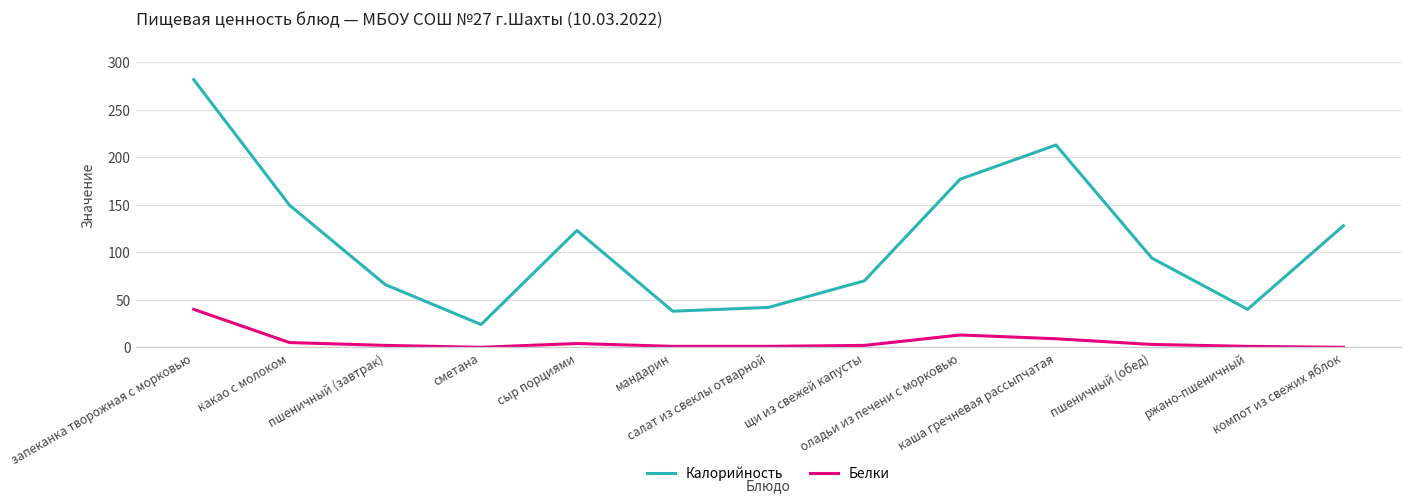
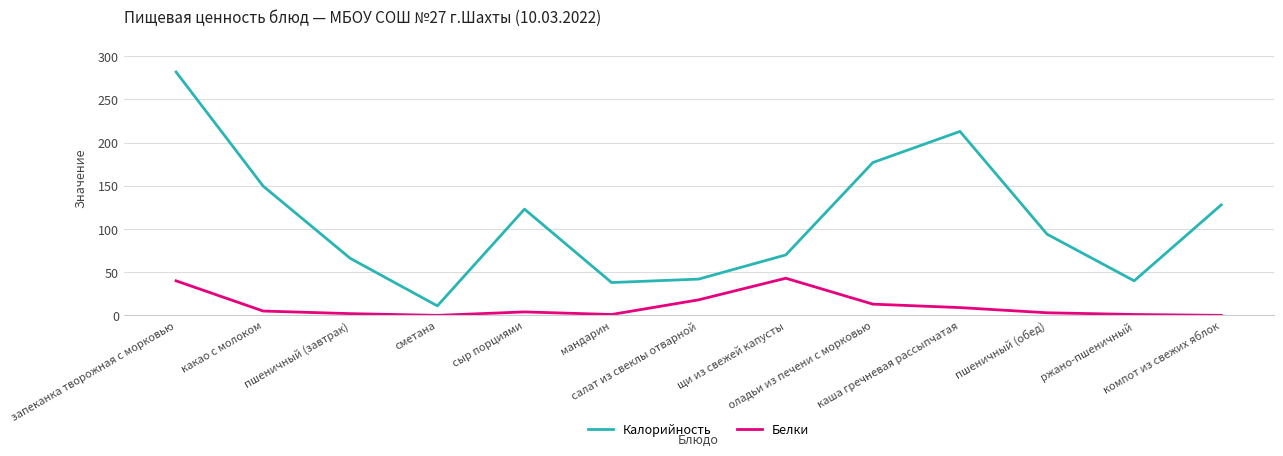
Калорийность, сметана: 20 -> 10
Белки, салат из свеклы отварной: 0 -> 20
Белки, щи из свежей капусты: 0 -> 40
